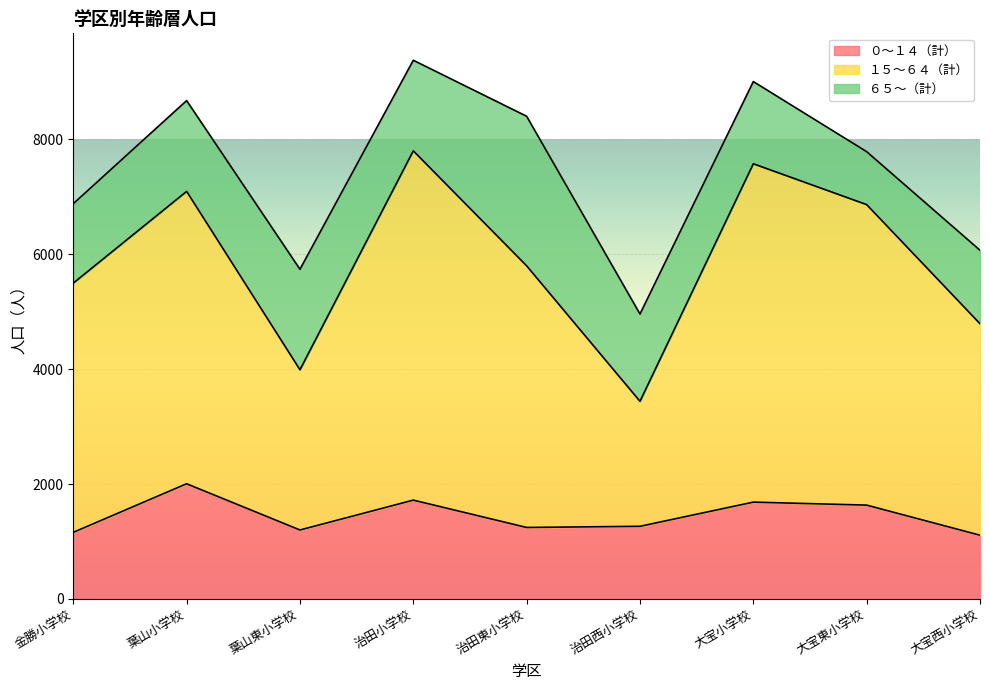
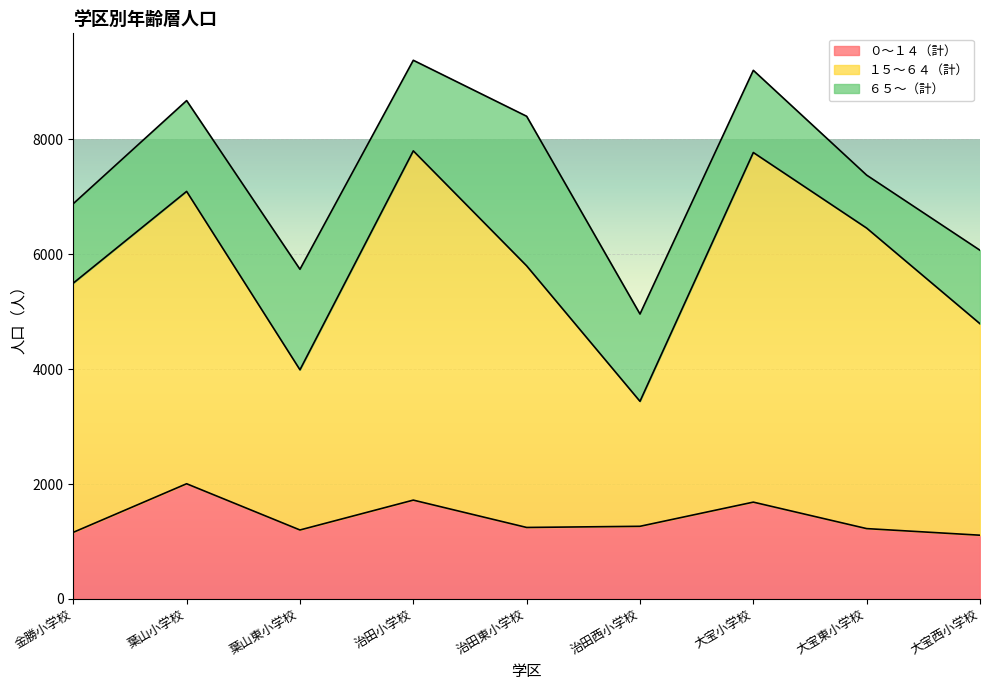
１５～６４（計）, 大宝小学校: 5900 -> 6100
０～１４（計）, 大宝東小学校: 1600 -> 1200
